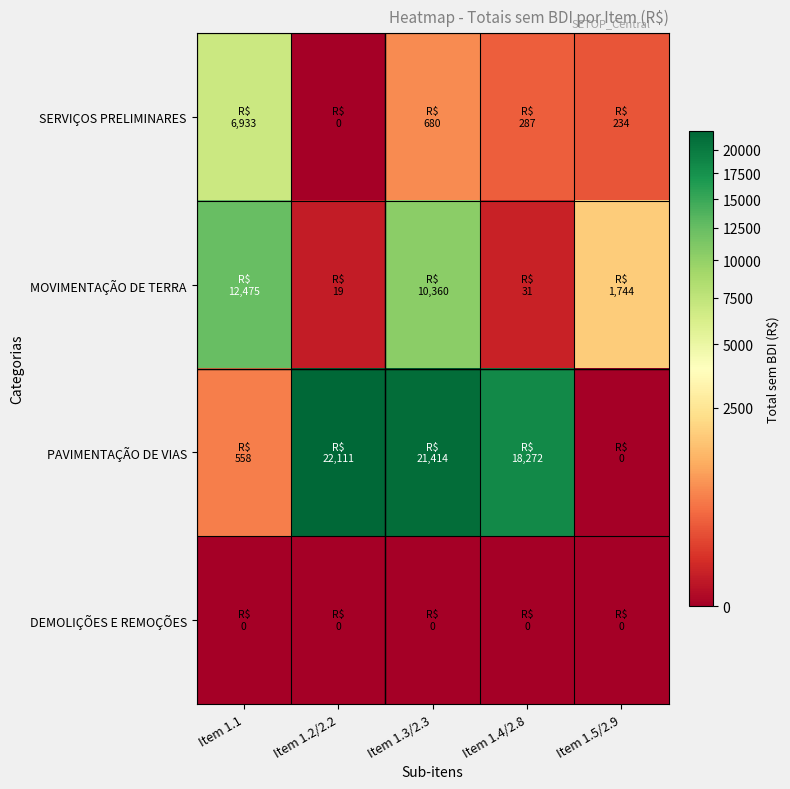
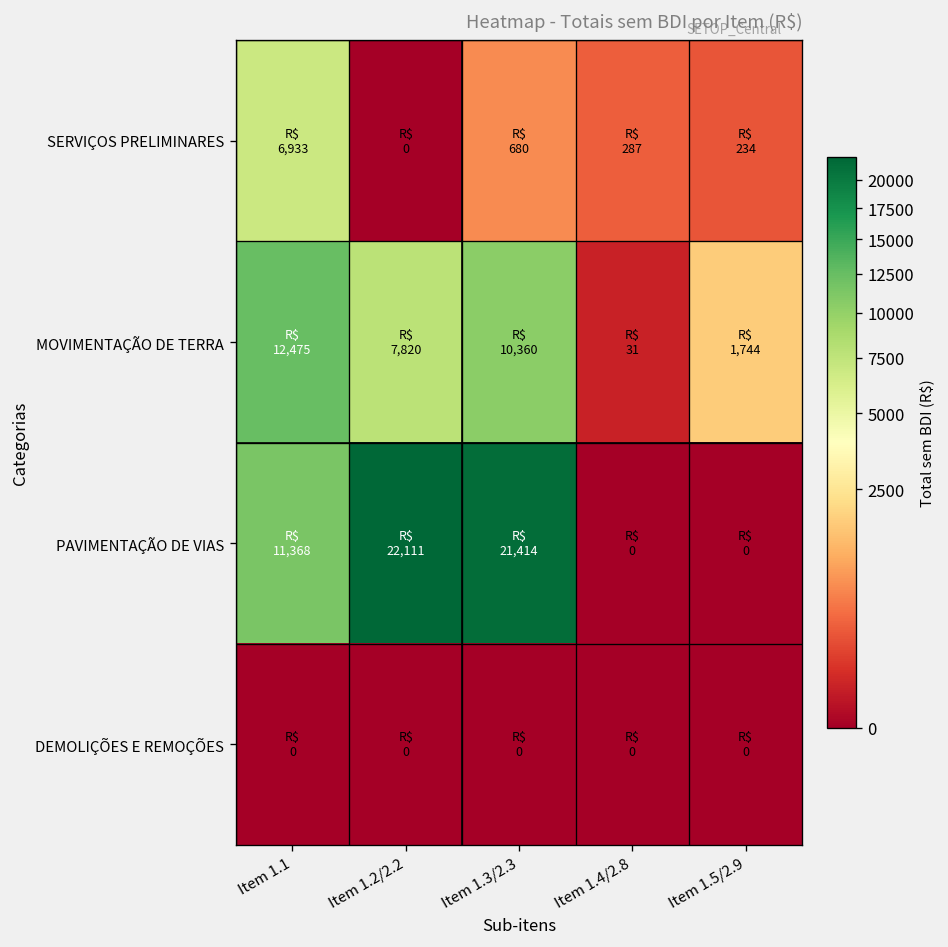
MOVIMENTAÇÃO DE TERRA, Item 1.2/2.2: 19 -> 7,820
PAVIMENTAÇÃO DE VIAS, Item 1.1: 558 -> 11,368
PAVIMENTAÇÃO DE VIAS, Item 1.4/2.8: 18,272 -> 0
